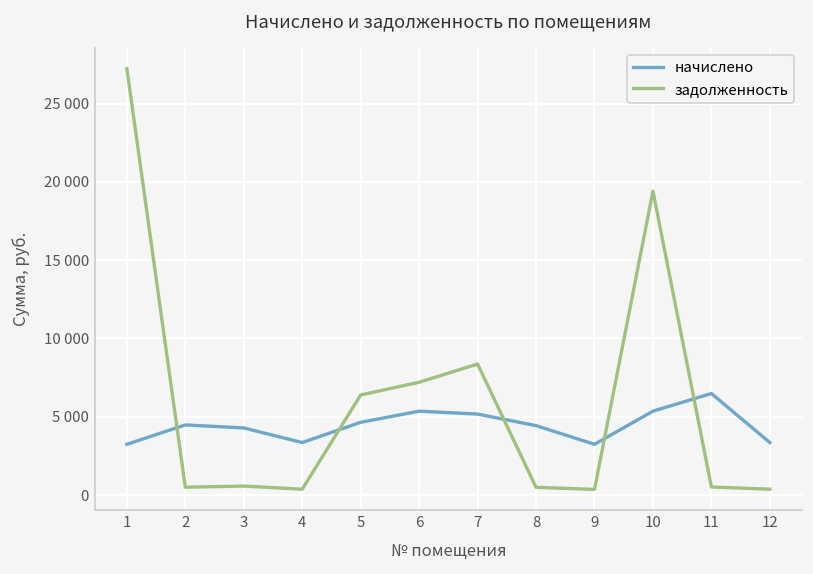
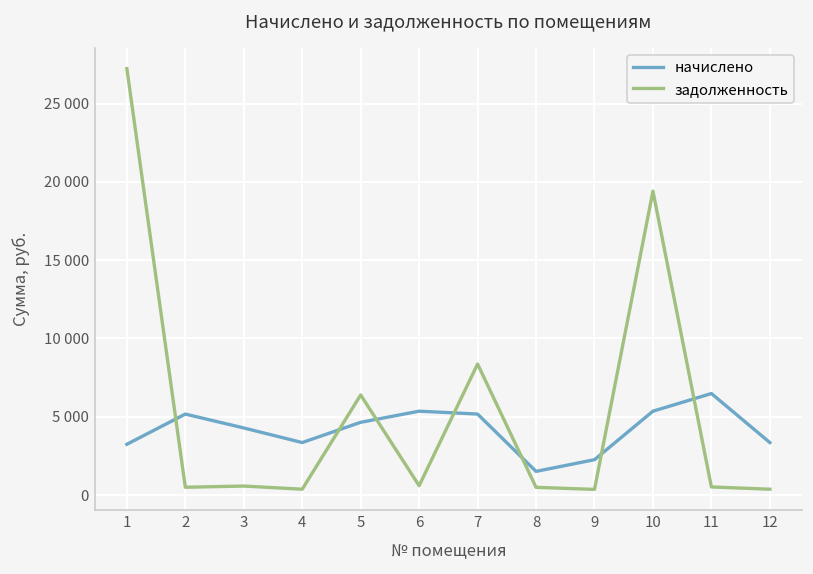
начислено, 2: 4500 -> 5200
задолженность, 6: 7200 -> 600
начислено, 8: 4400 -> 1500
начислено, 9: 3200 -> 2300
